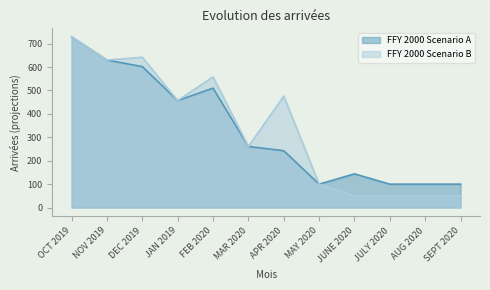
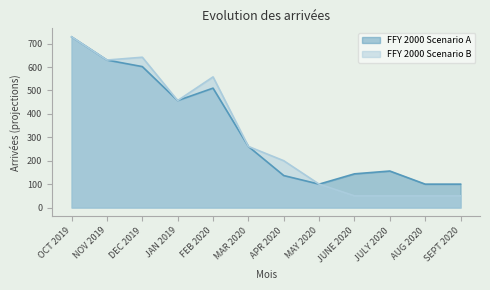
FFY 2000 Scenario A, APR 2020: 240 -> 140
FFY 2000 Scenario B, APR 2020: 480 -> 200
FFY 2000 Scenario A, JULY 2020: 100 -> 160
